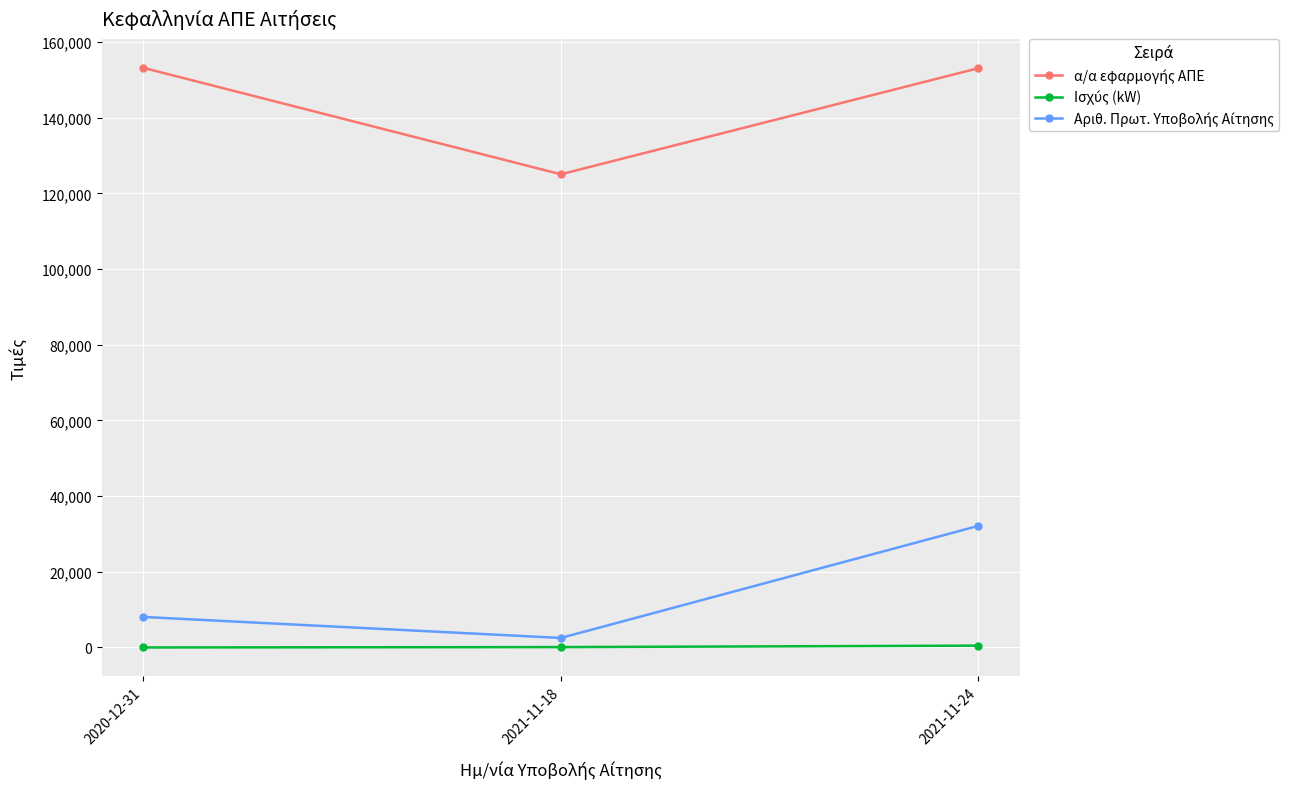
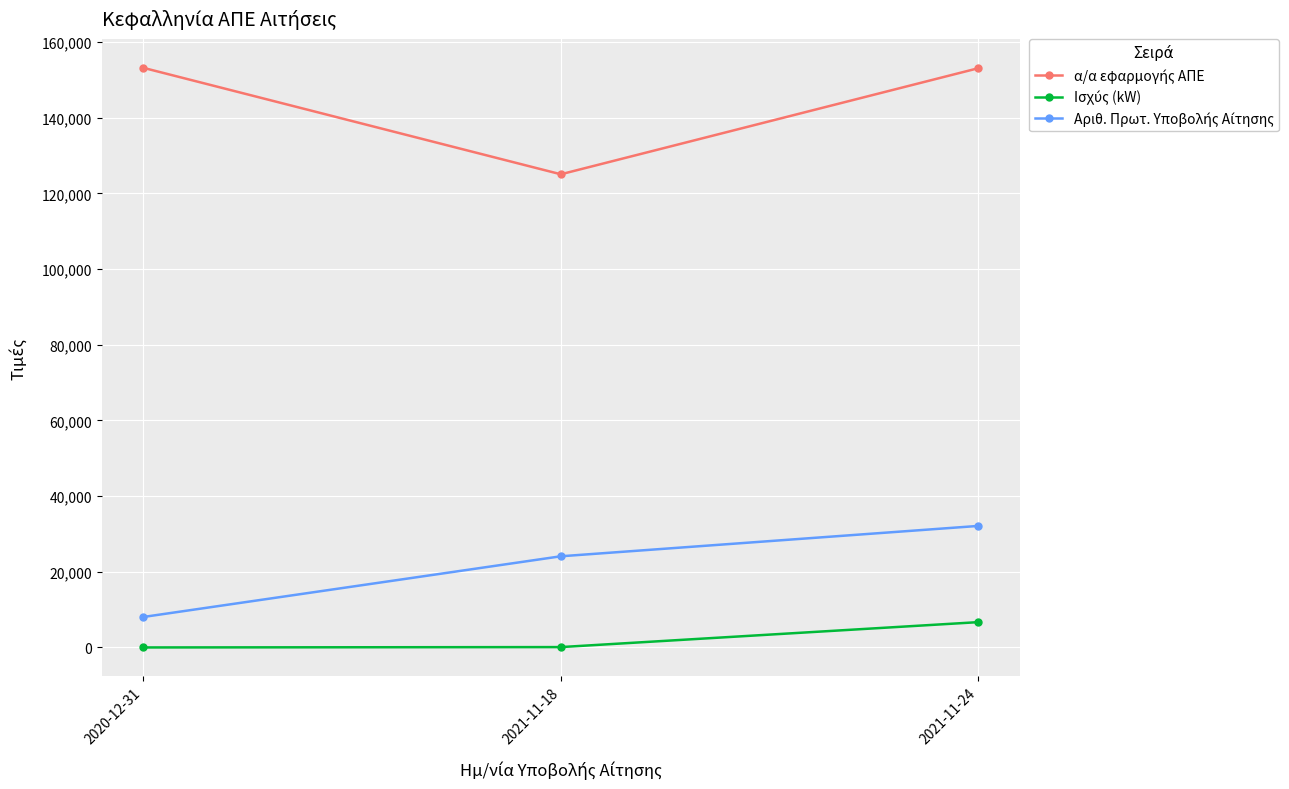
Αριθ. Πρωτ. Υποβολής Αίτησης, 2021-11-18: 3,000 -> 24,000
Ισχύς (kW), 2021-11-24: 0 -> 7,000
